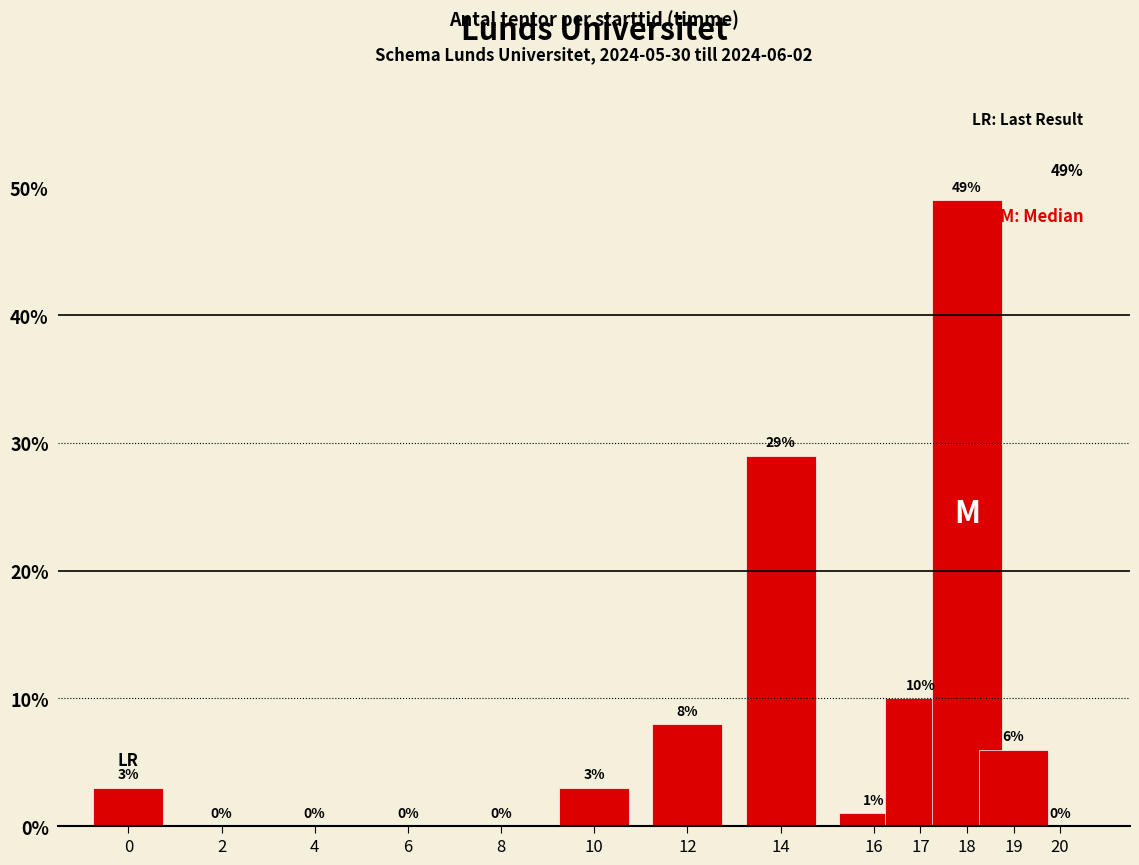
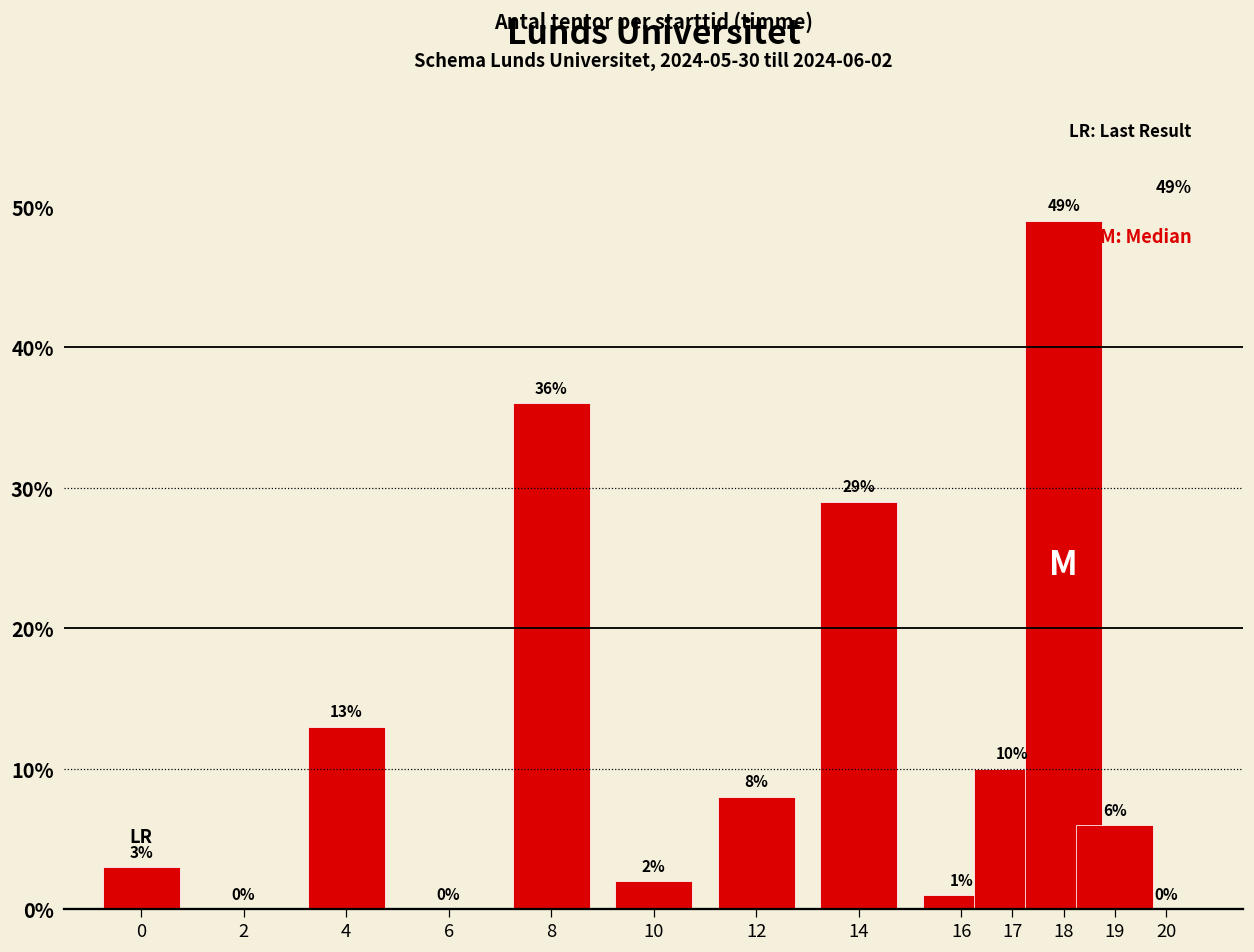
4: 0% -> 13%
8: 0% -> 36%
10: 3% -> 2%
